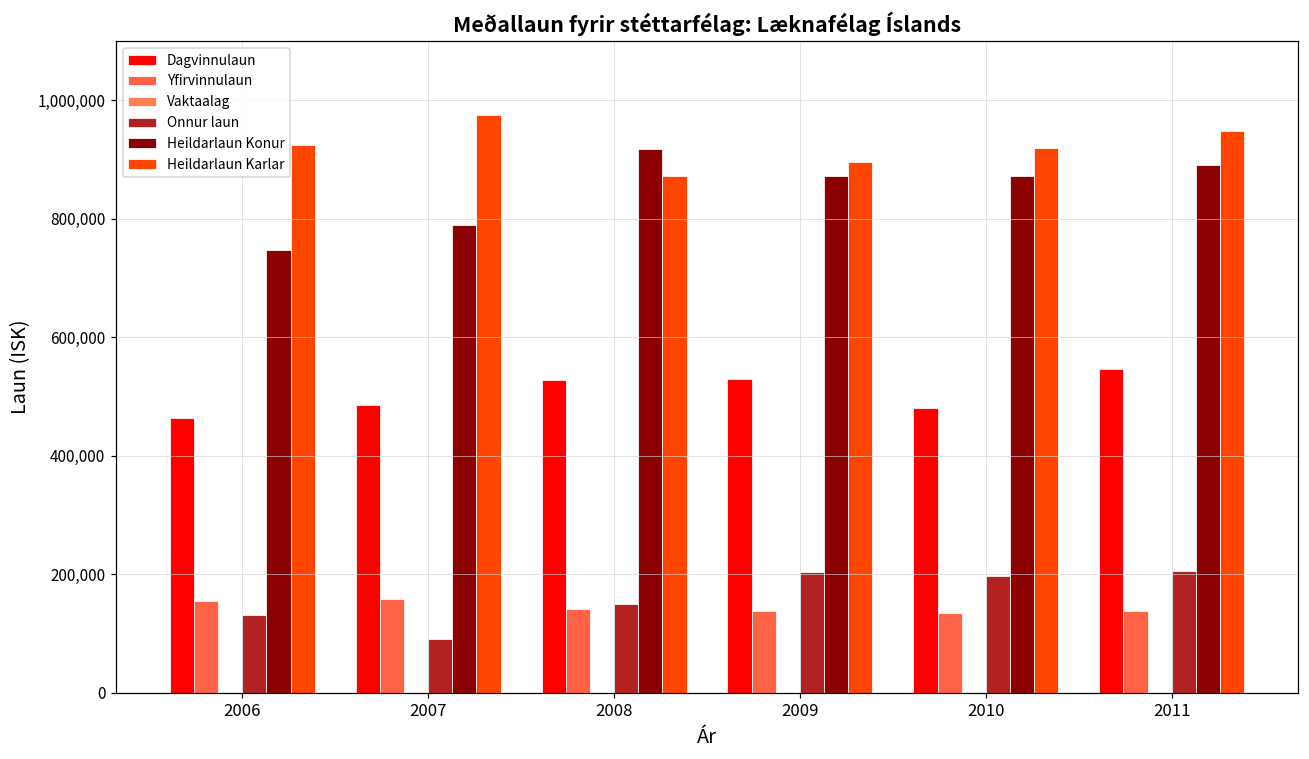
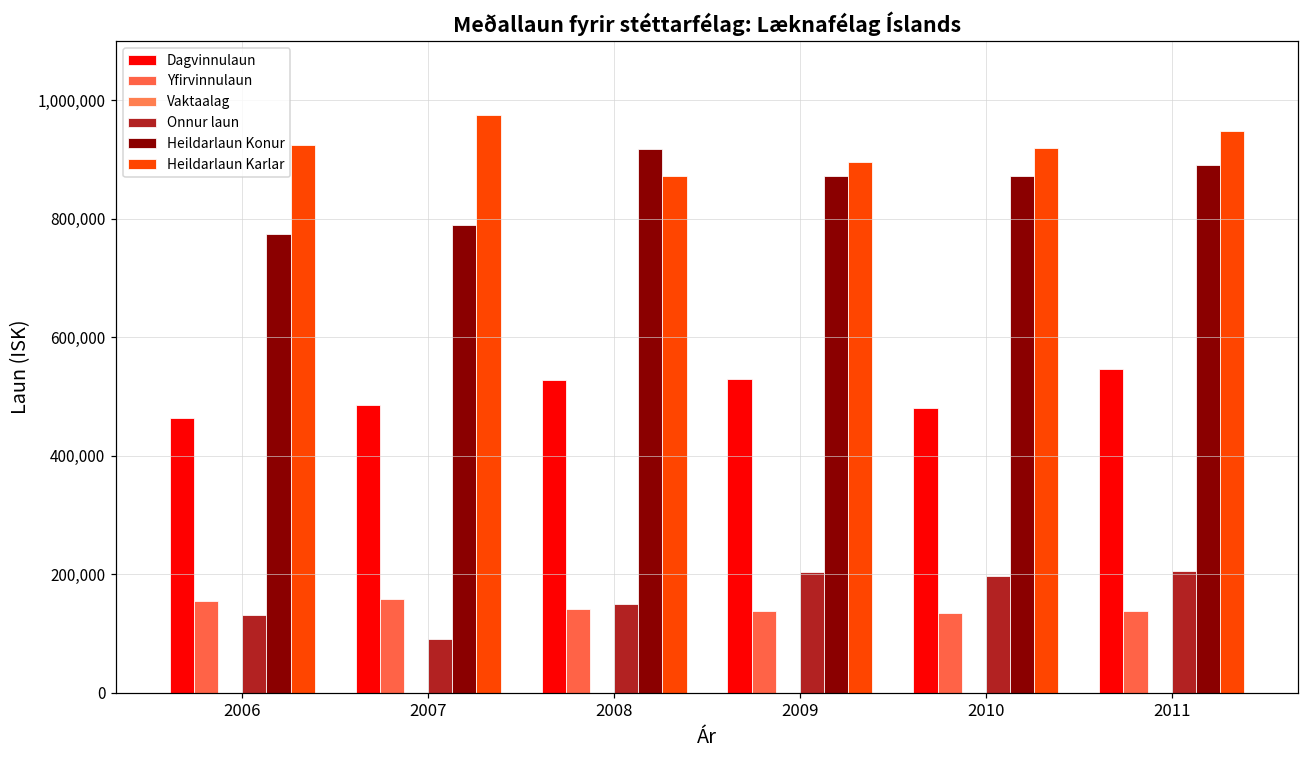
Heildarlaun Konur, 2006: 750,000 -> 770,000
